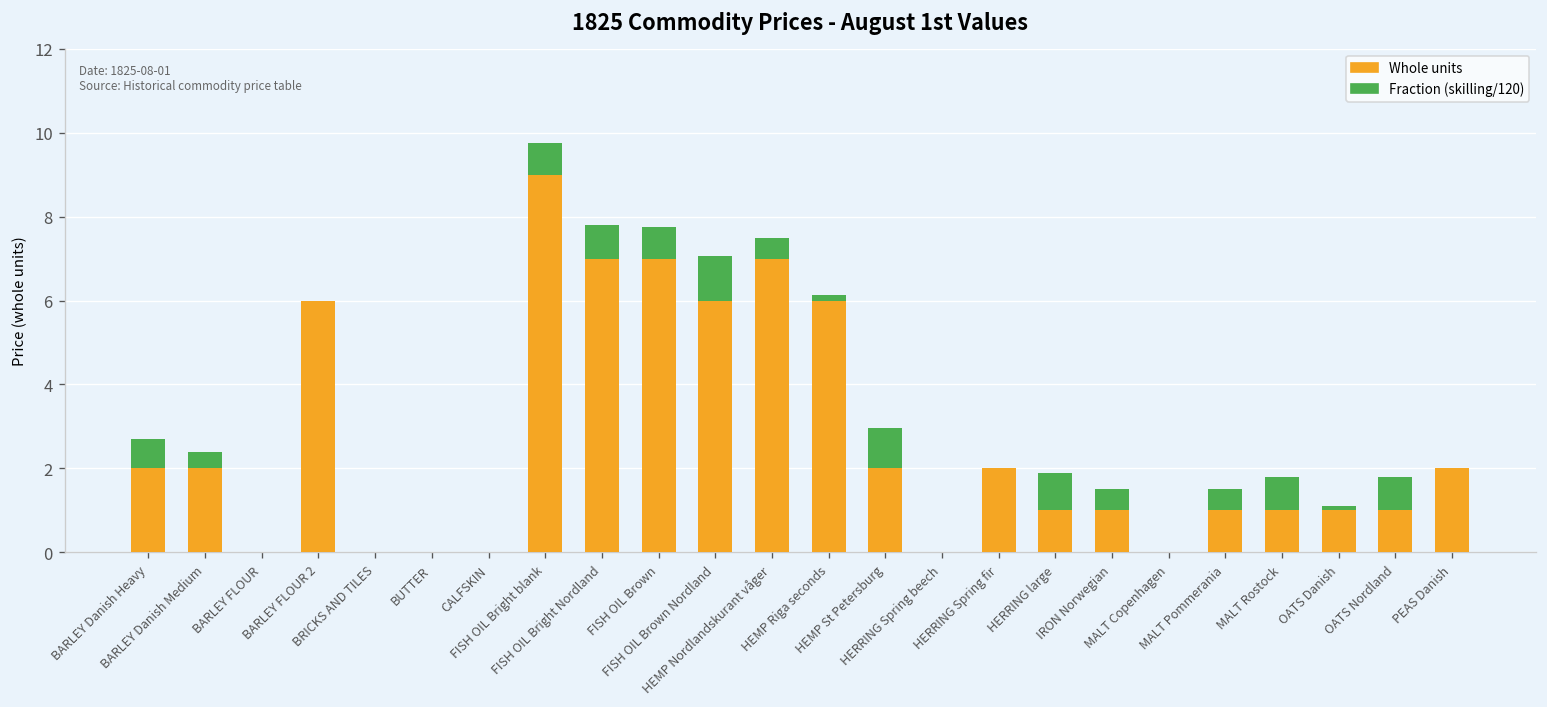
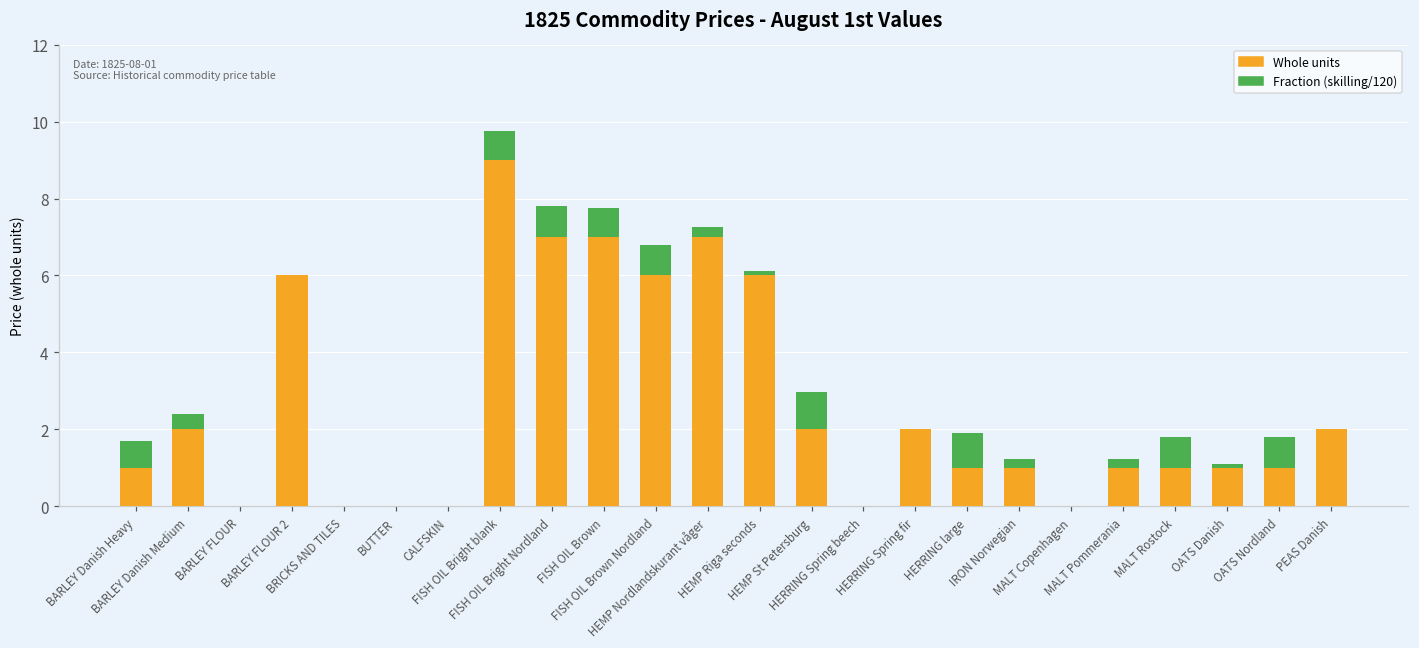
Whole units, BARLEY Danish Heavy: 2 -> 1
Fraction (skilling/120), FISH OIL Brown Nordland: 1.1 -> 0.8
Fraction (skilling/120), HEMP Nordlandskurant våger: 0.5 -> 0.3
Fraction (skilling/120), IRON Norwegian: 0.5 -> 0.2
Fraction (skilling/120), MALT Pommerania: 0.5 -> 0.2
